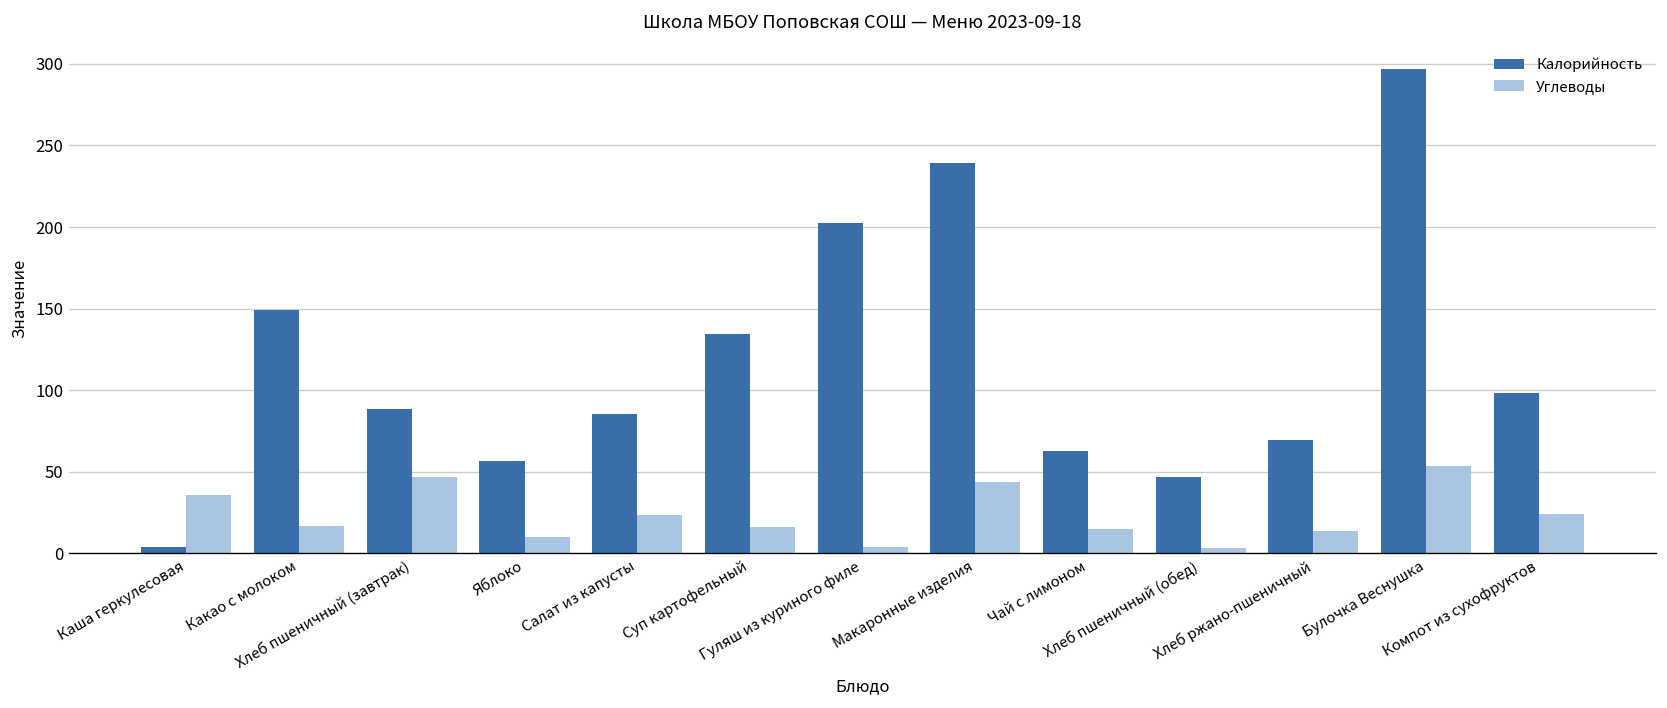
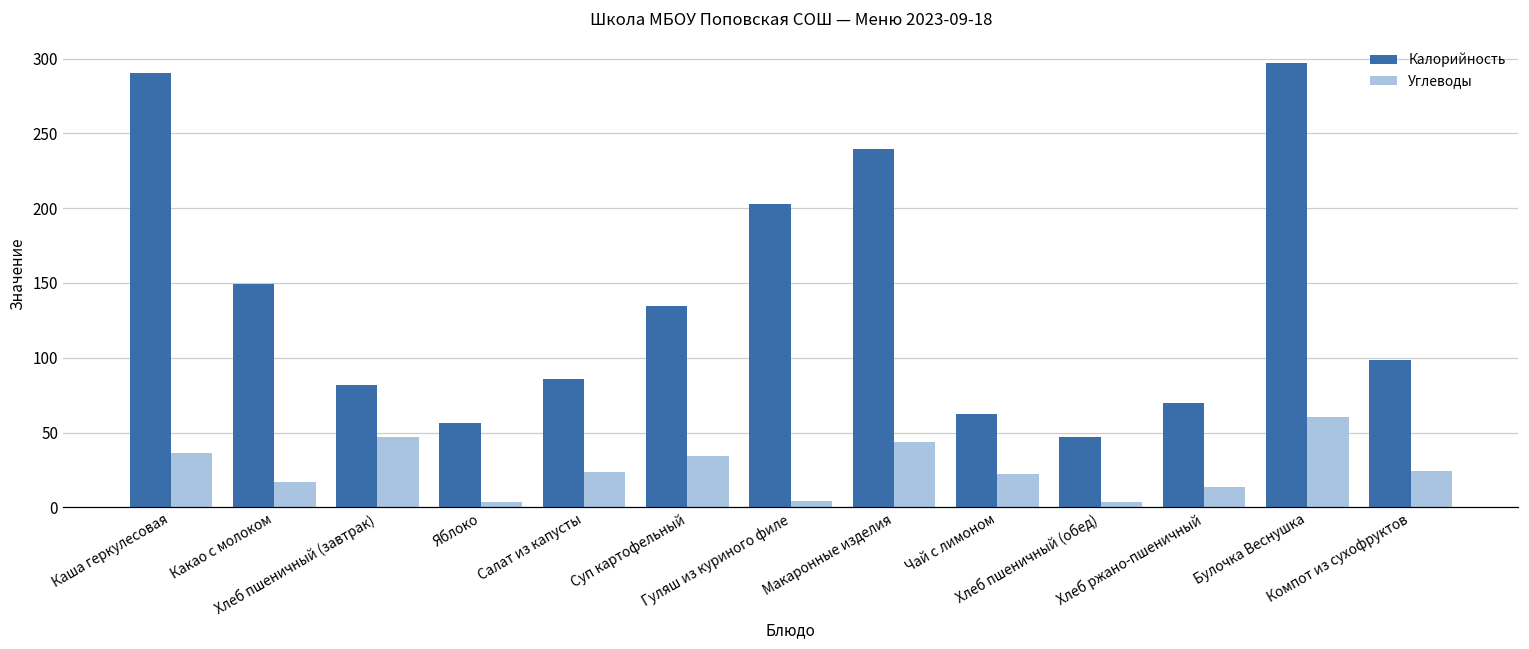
Калорийность, Каша геркулесовая: 4 -> 291
Калорийность, Хлеб пшеничный (завтрак): 89 -> 82
Углеводы, Яблоко: 10 -> 4
Углеводы, Суп картофельный: 16 -> 34
Углеводы, Чай с лимоном: 15 -> 22
Углеводы, Булочка Веснушка: 54 -> 60
